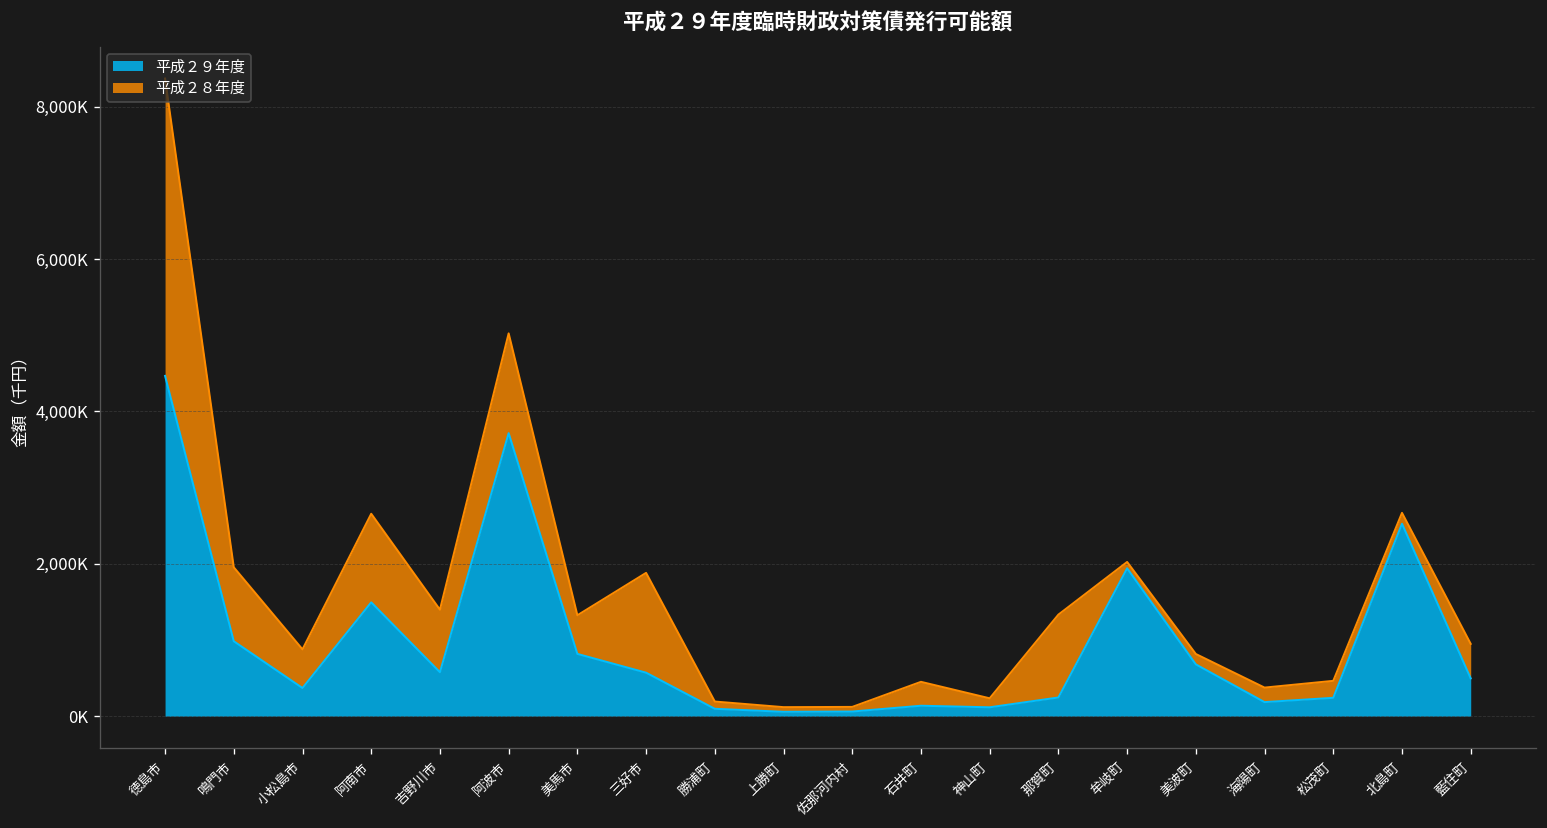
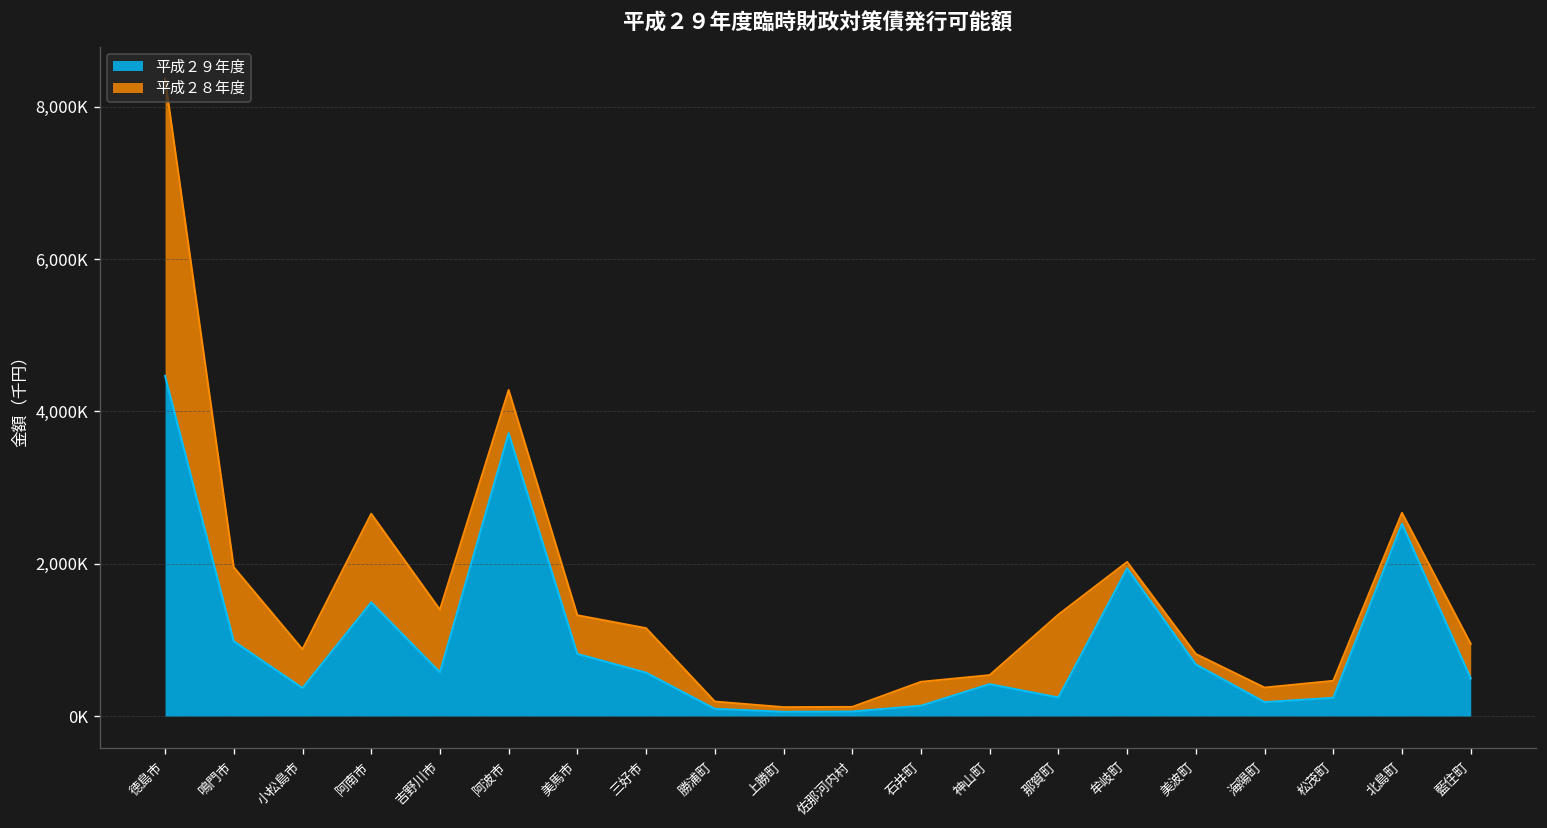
平成２８年度, 阿波市: 1,300,000 -> 600,000
平成２８年度, 三好市: 1,300,000 -> 600,000
平成２９年度, 神山町: 100,000 -> 400,000
